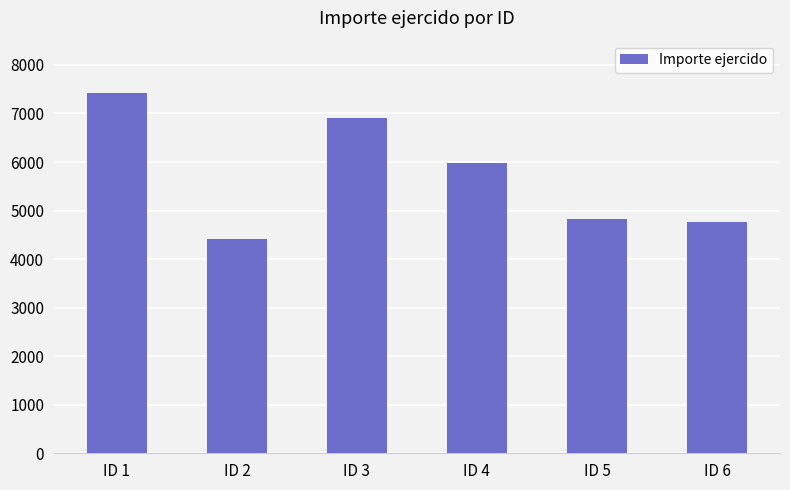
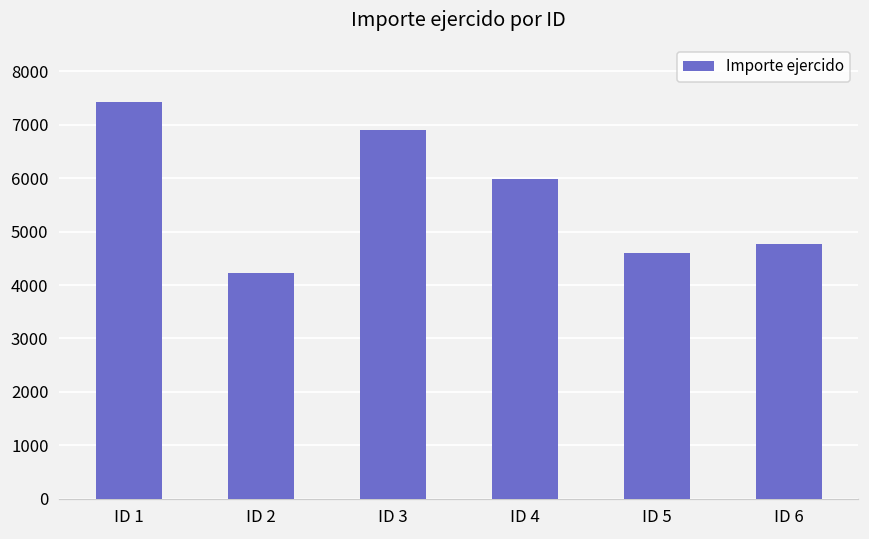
ID 2: 4400 -> 4200
ID 5: 4800 -> 4600
